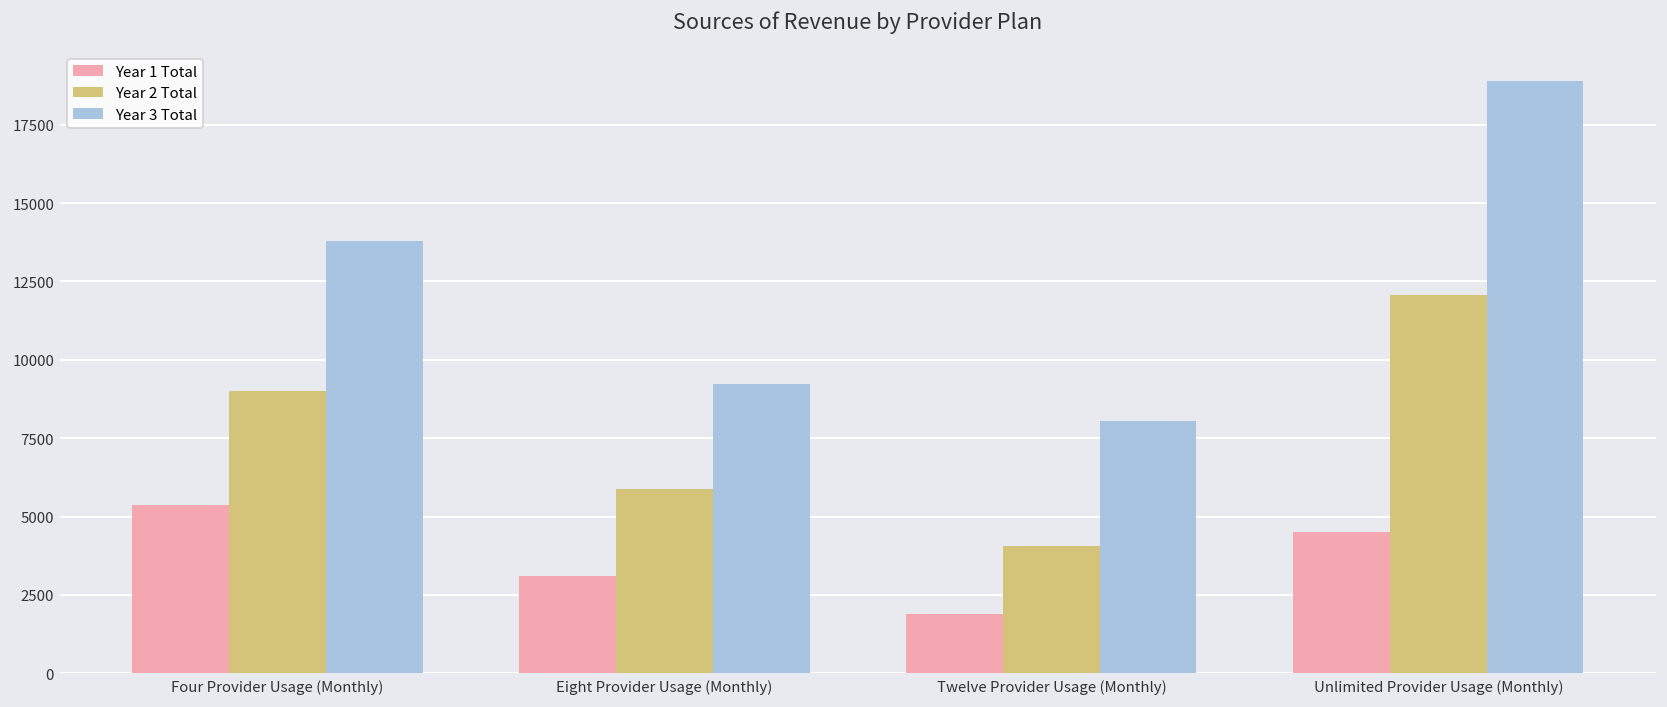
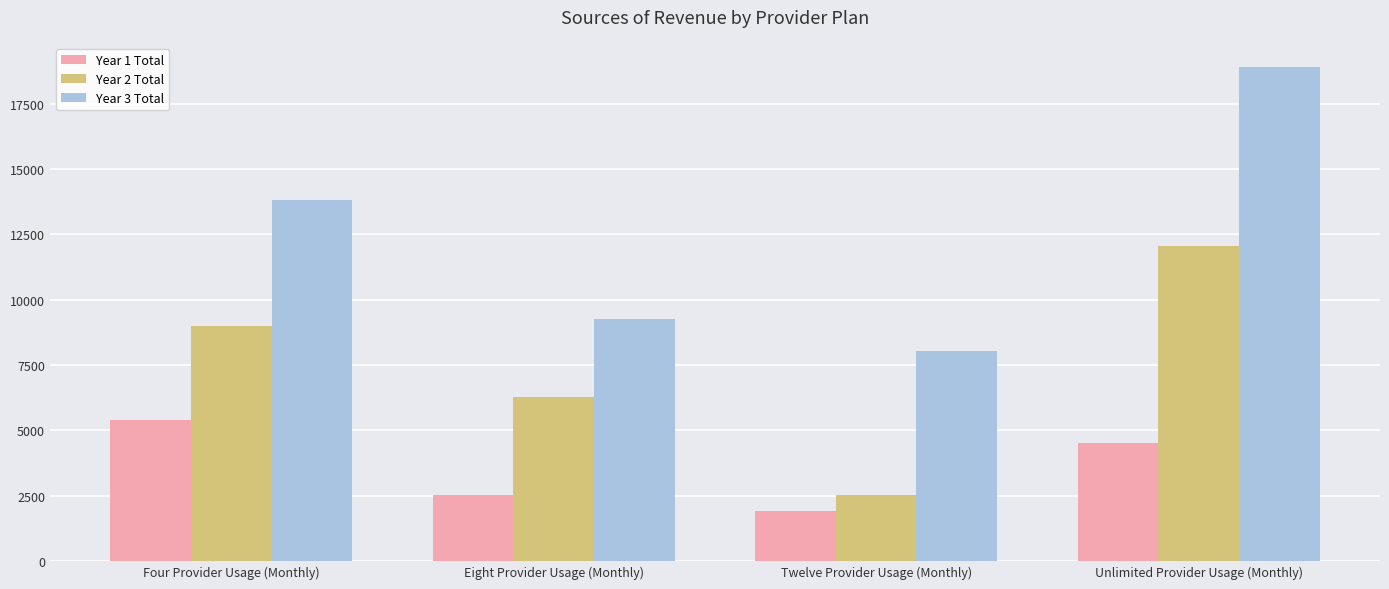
Year 1 Total, Eight Provider Usage (Monthly): 3100 -> 2500
Year 2 Total, Eight Provider Usage (Monthly): 5900 -> 6300
Year 2 Total, Twelve Provider Usage (Monthly): 4100 -> 2500
